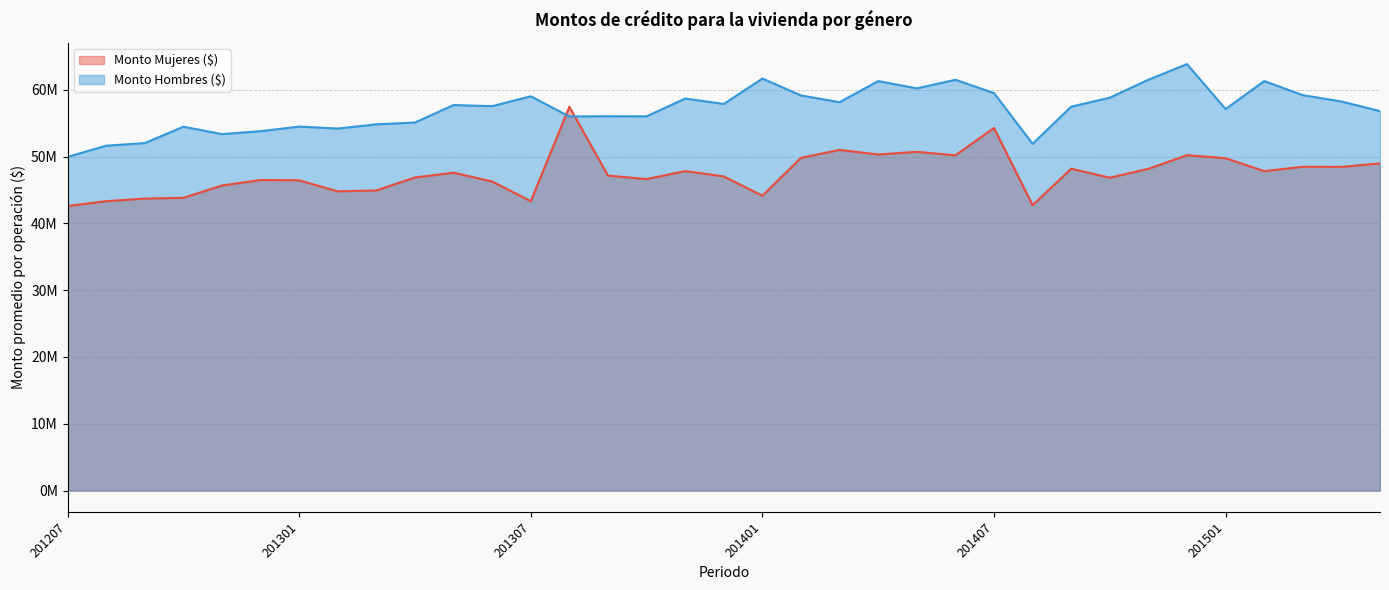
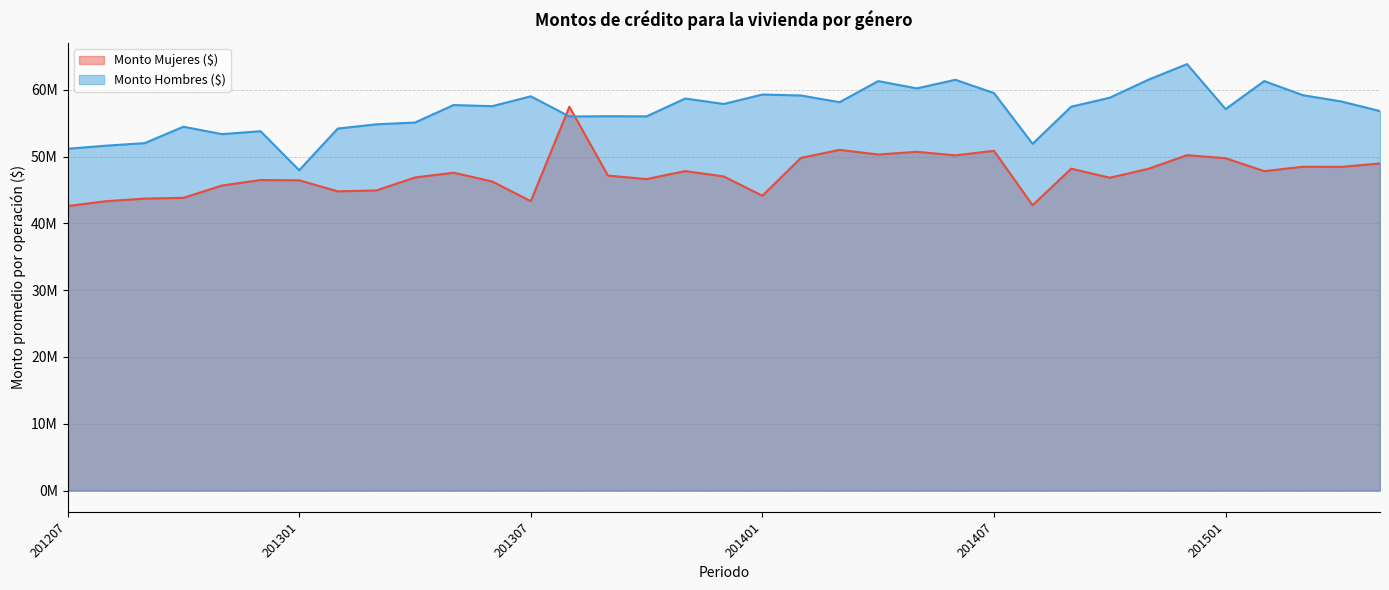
Monto Hombres ($), 201207: 50000000 -> 51000000
Monto Hombres ($), 201301: 55000000 -> 48000000
Monto Hombres ($), 201401: 62000000 -> 59000000
Monto Mujeres ($), 201407: 54000000 -> 51000000
